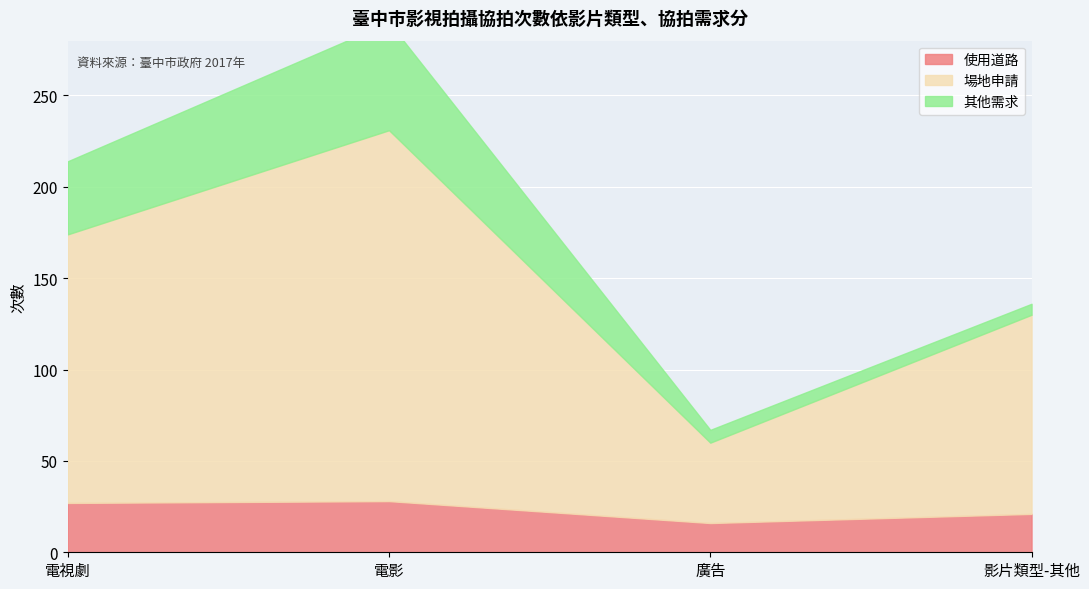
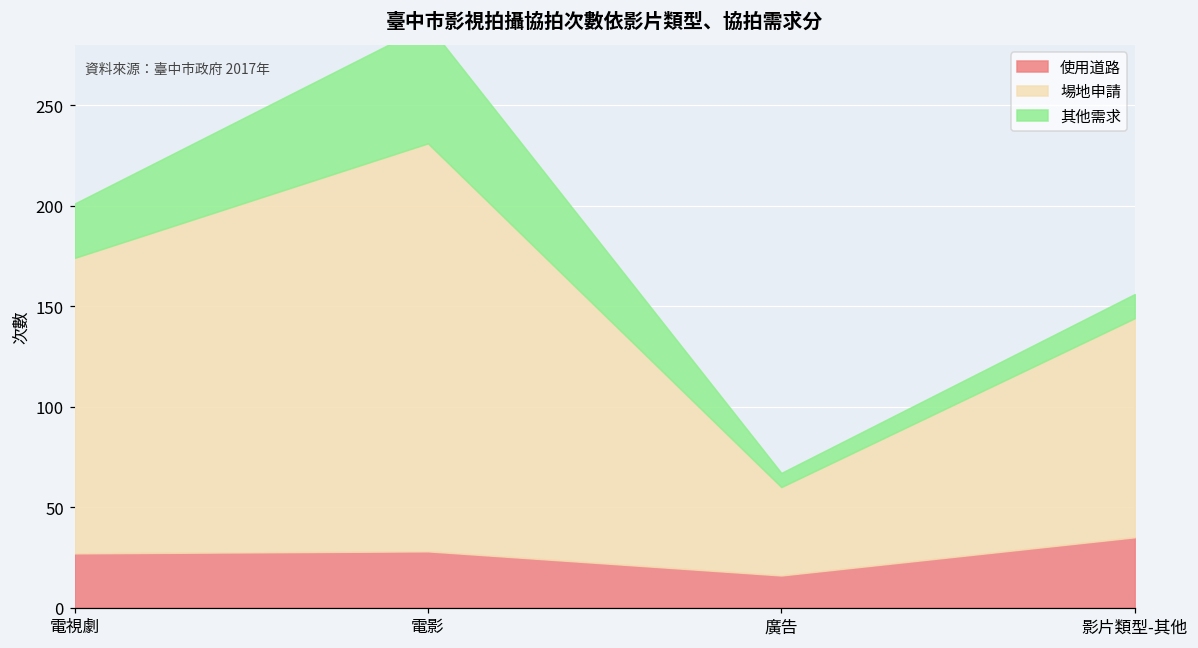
其他需求, 電視劇: 40 -> 27
使用道路, 影片類型-其他: 21 -> 35
其他需求, 影片類型-其他: 6 -> 12
